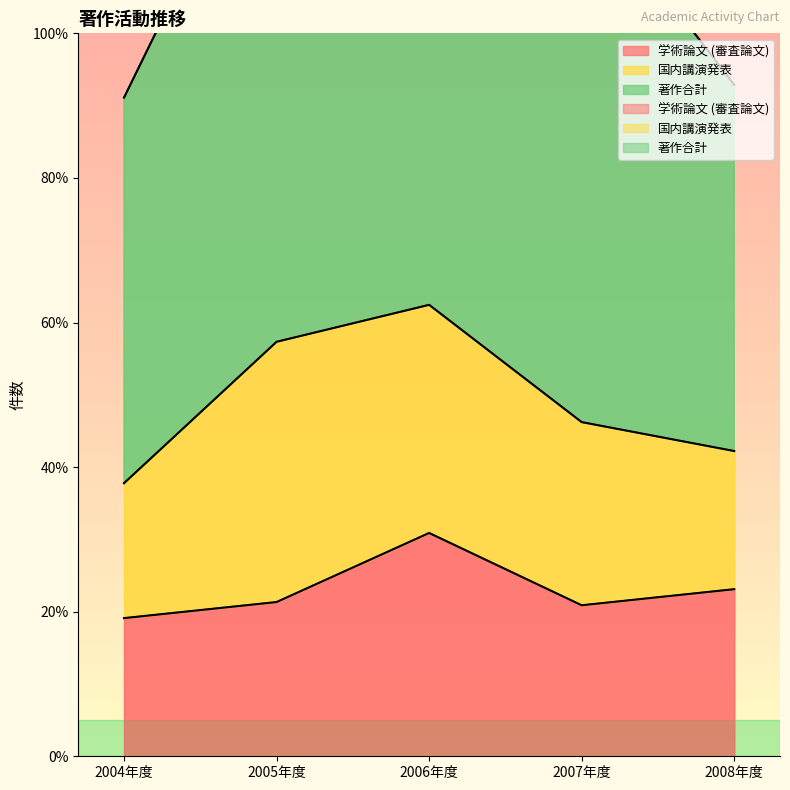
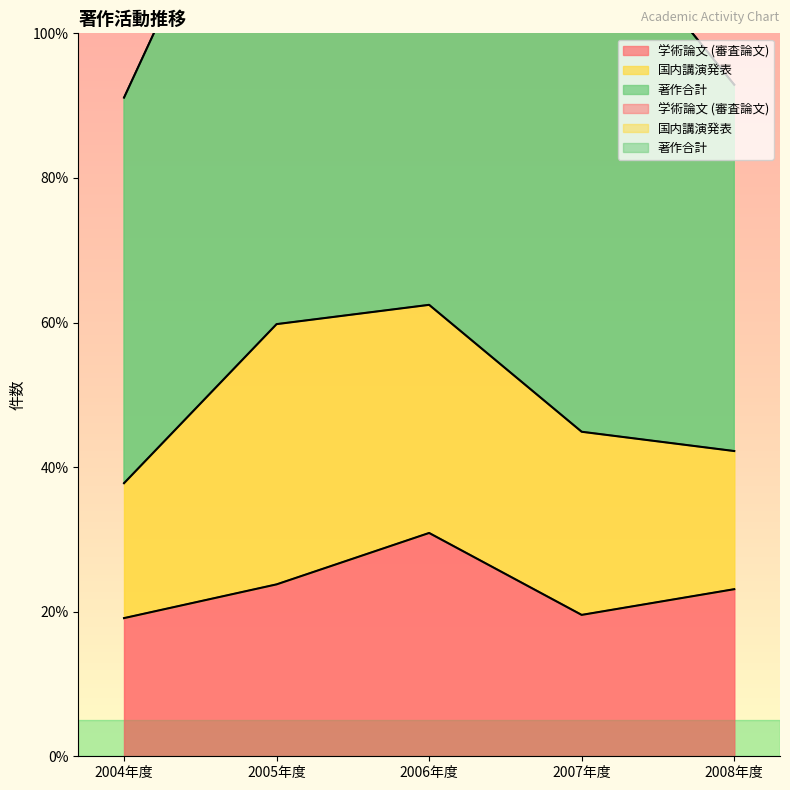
学術論文 (審査論文), 2005年度: 21% -> 24%
学術論文 (審査論文), 2007年度: 21% -> 20%
